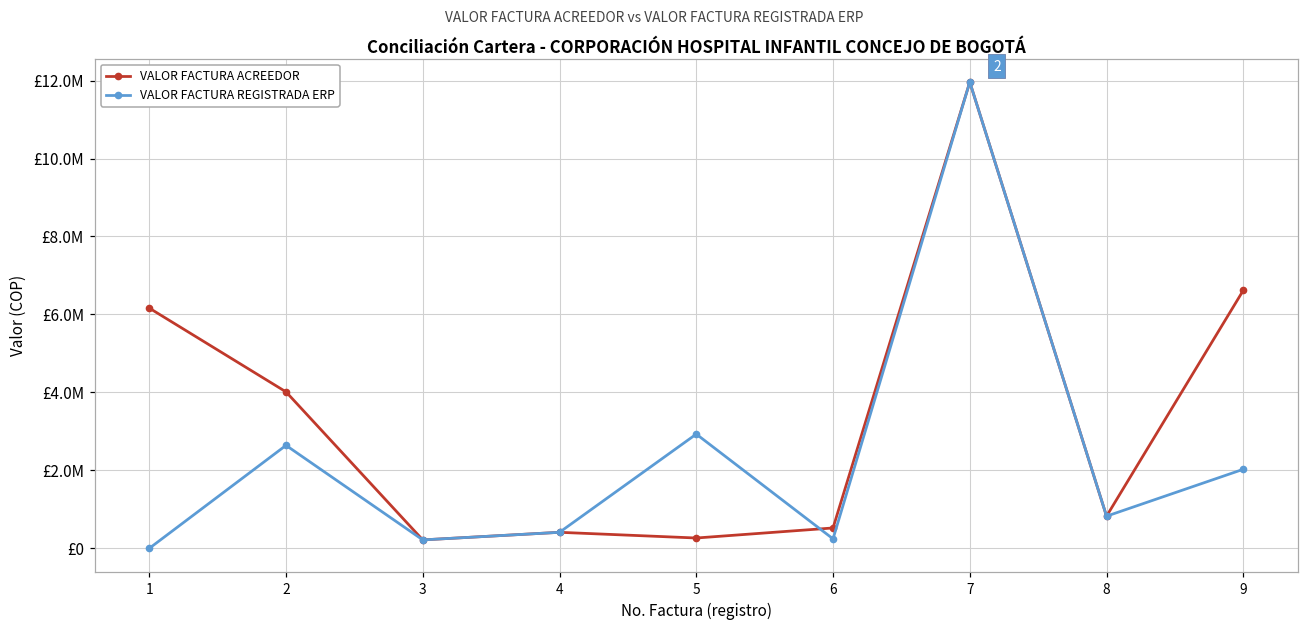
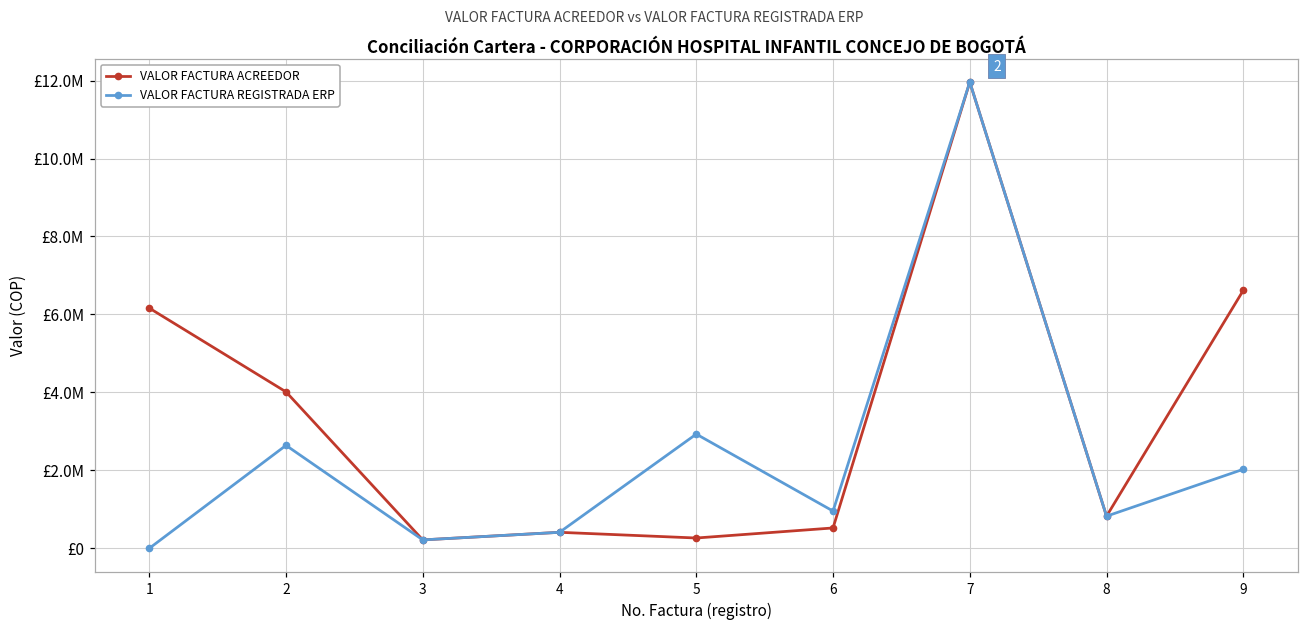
VALOR FACTURA REGISTRADA ERP, 6: £200000 -> £1000000
